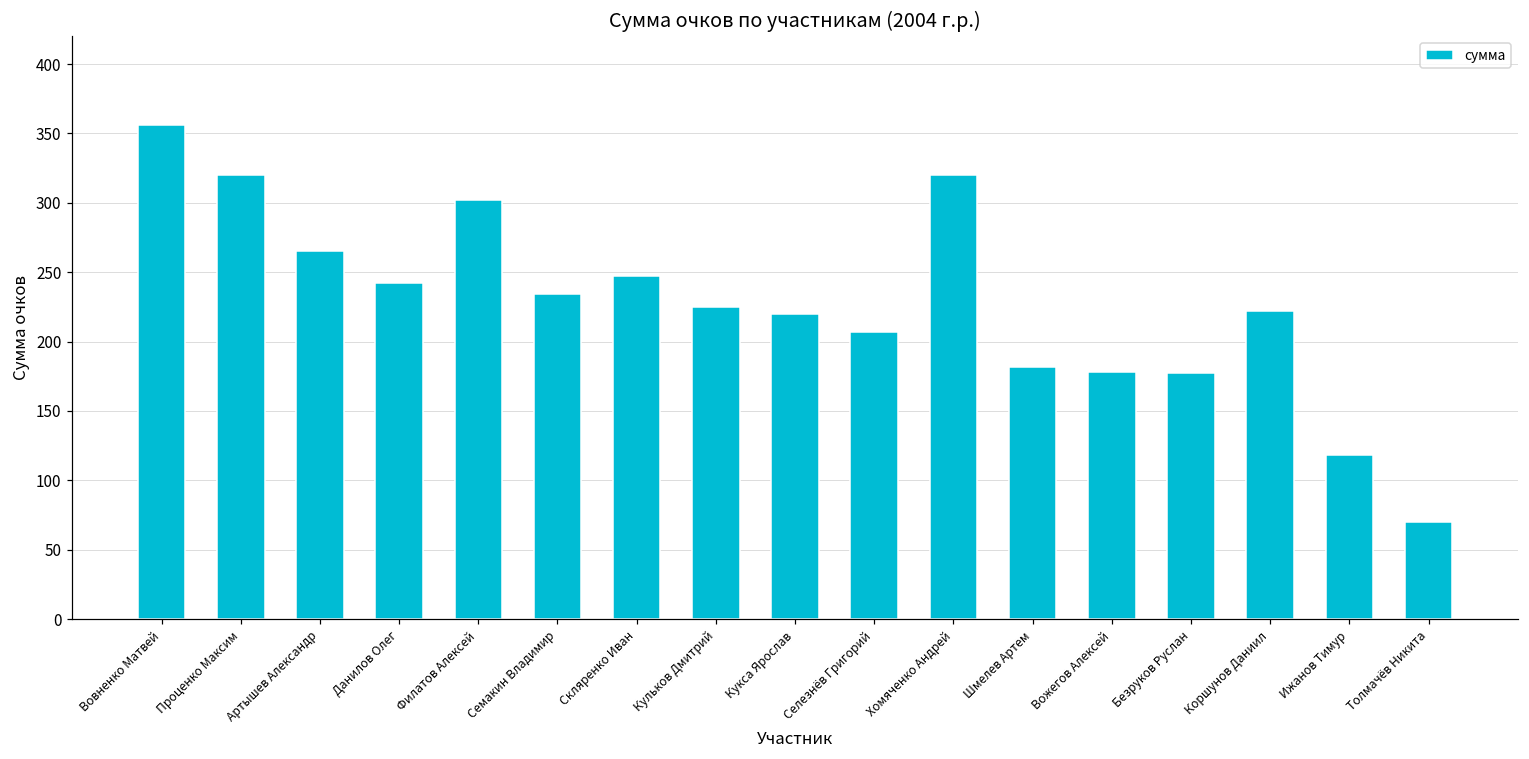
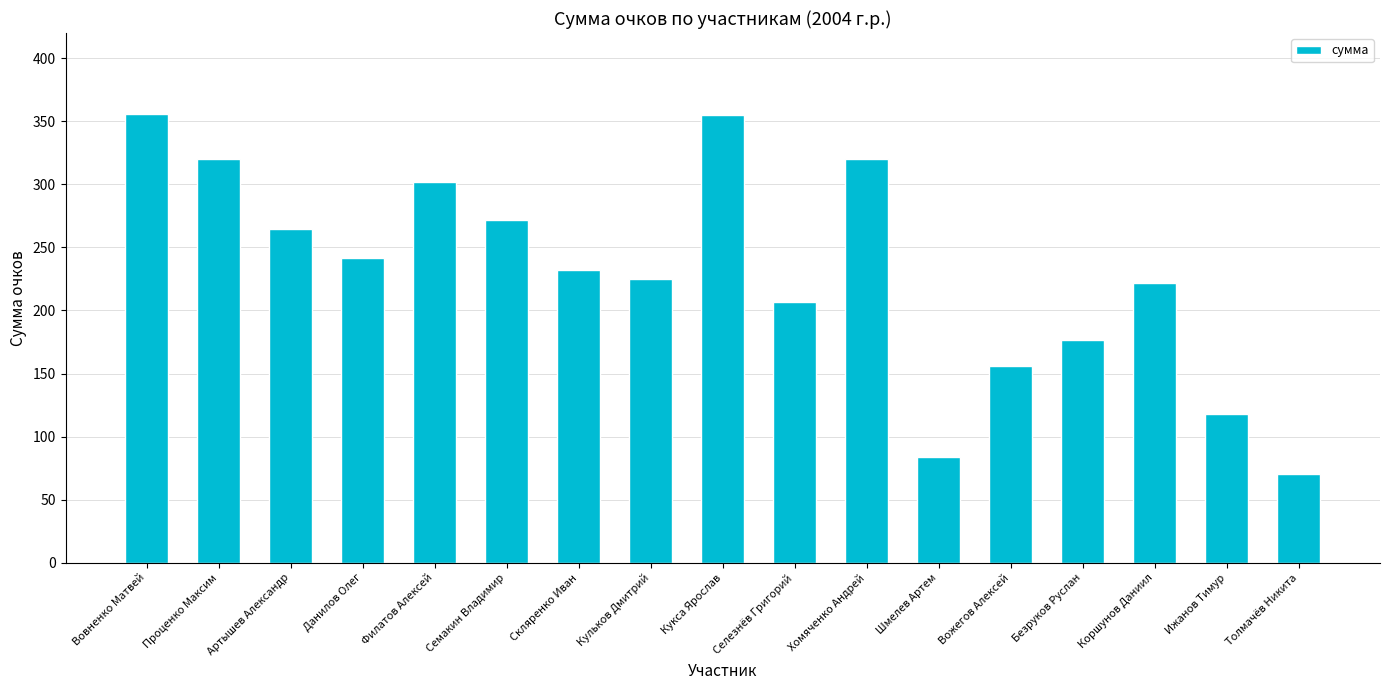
Семакин Владимир: 234 -> 272
Скляренко Иван: 247 -> 232
Кукса Ярослав: 220 -> 355
Шмелев Артем: 182 -> 84
Вожегов Алексей: 178 -> 156
